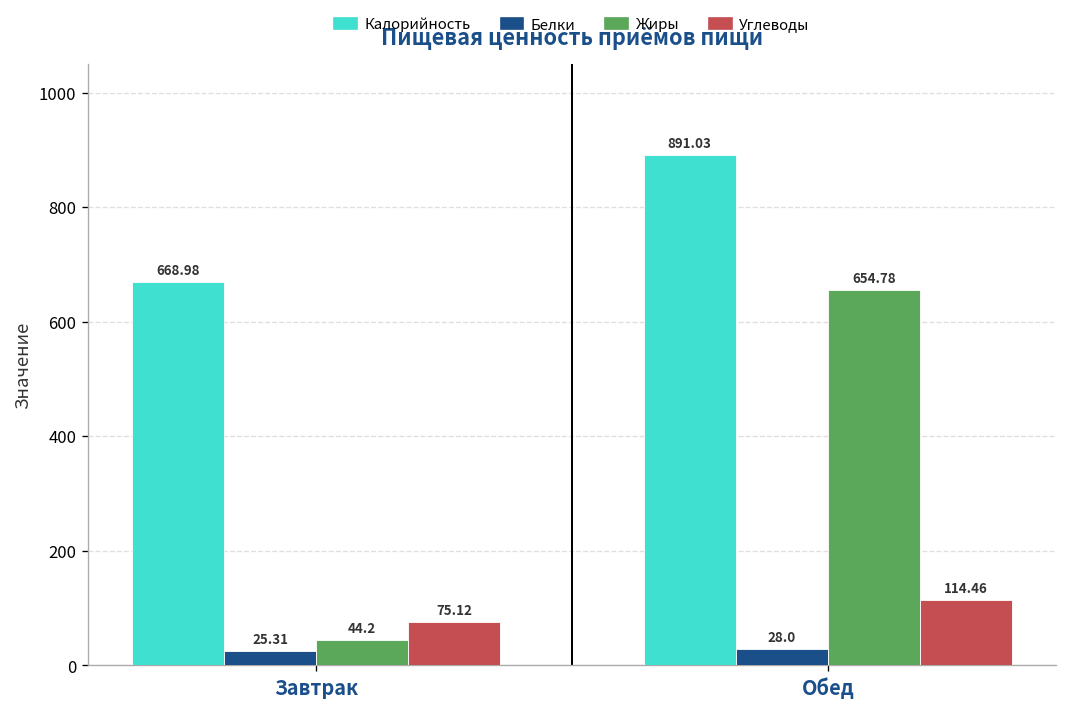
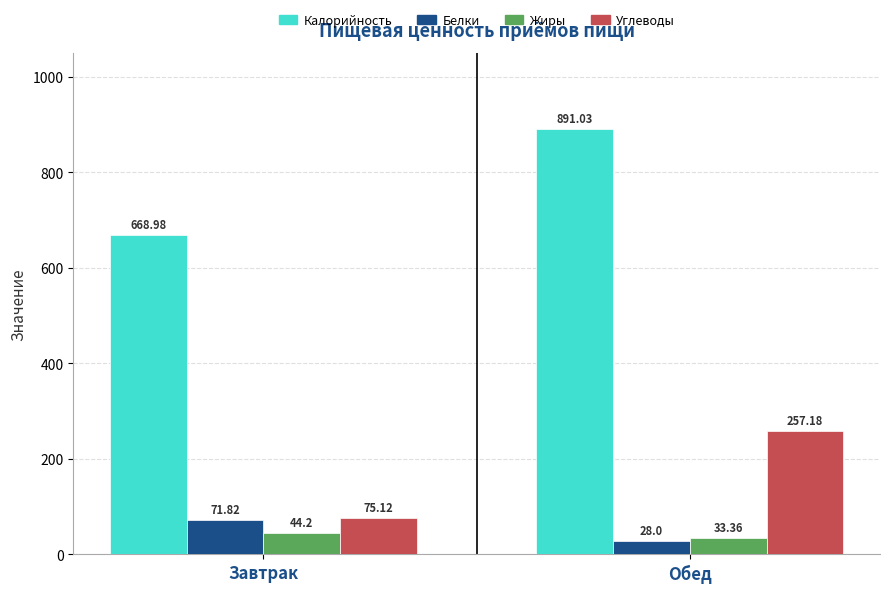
Белки, Завтрак: 25.31 -> 71.82
Жиры, Обед: 654.78 -> 33.36
Углеводы, Обед: 114.46 -> 257.18
